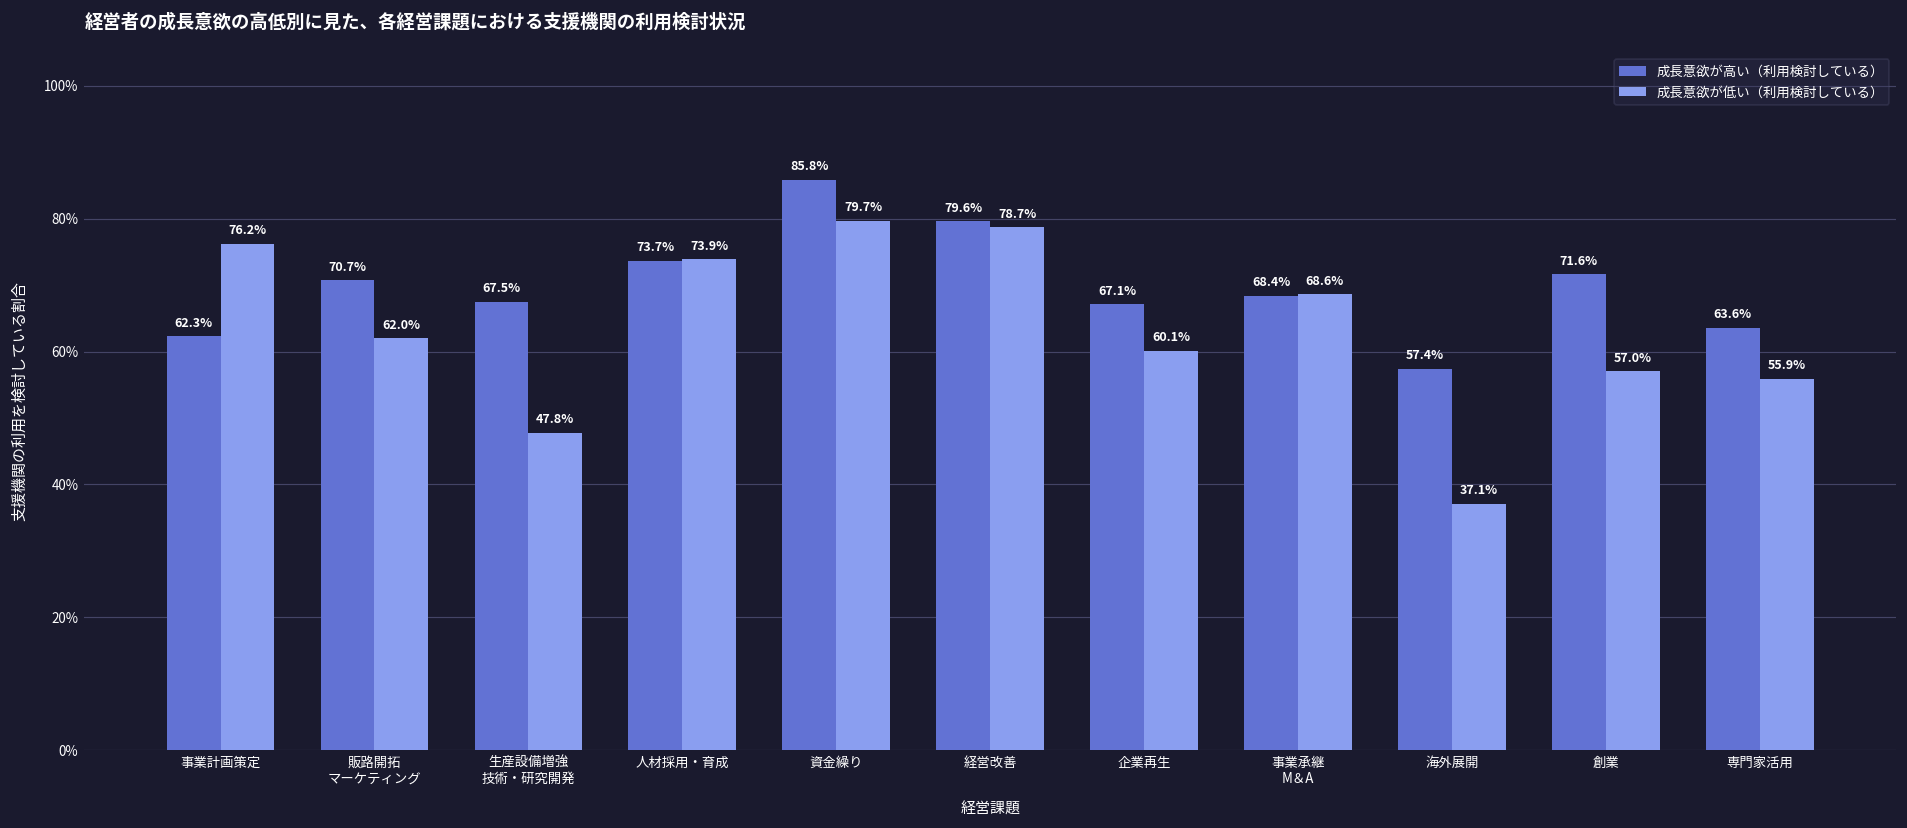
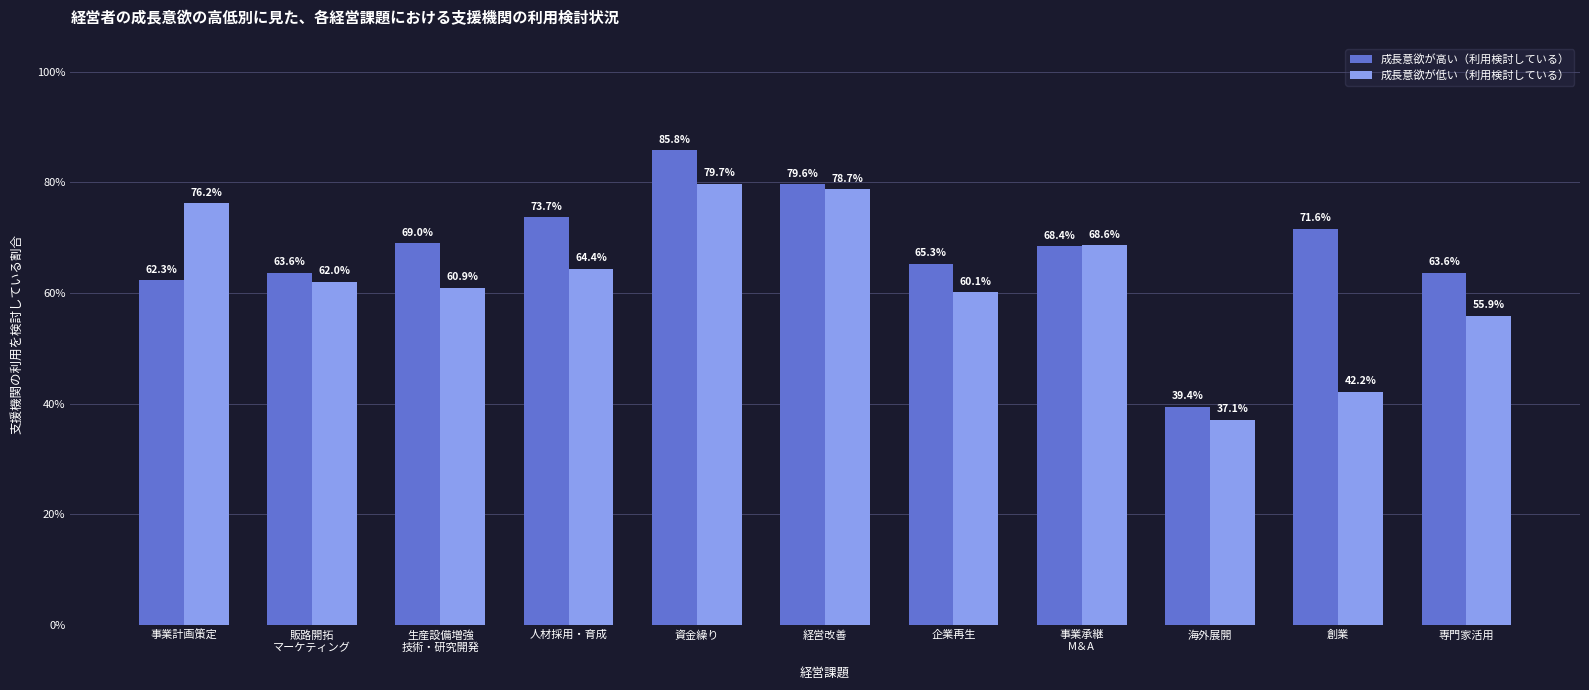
成長意欲が高い（利用検討している）, 販路開拓 マーケティング: 70.7% -> 63.6%
成長意欲が高い（利用検討している）, 生産設備増強 技術・研究開発: 67.5% -> 69.0%
成長意欲が低い（利用検討している）, 生産設備増強 技術・研究開発: 47.8% -> 60.9%
成長意欲が低い（利用検討している）, 人材採用・育成: 73.9% -> 64.4%
成長意欲が高い（利用検討している）, 企業再生: 67.1% -> 65.3%
成長意欲が高い（利用検討している）, 海外展開: 57.4% -> 39.4%
成長意欲が低い（利用検討している）, 創業: 57.0% -> 42.2%
